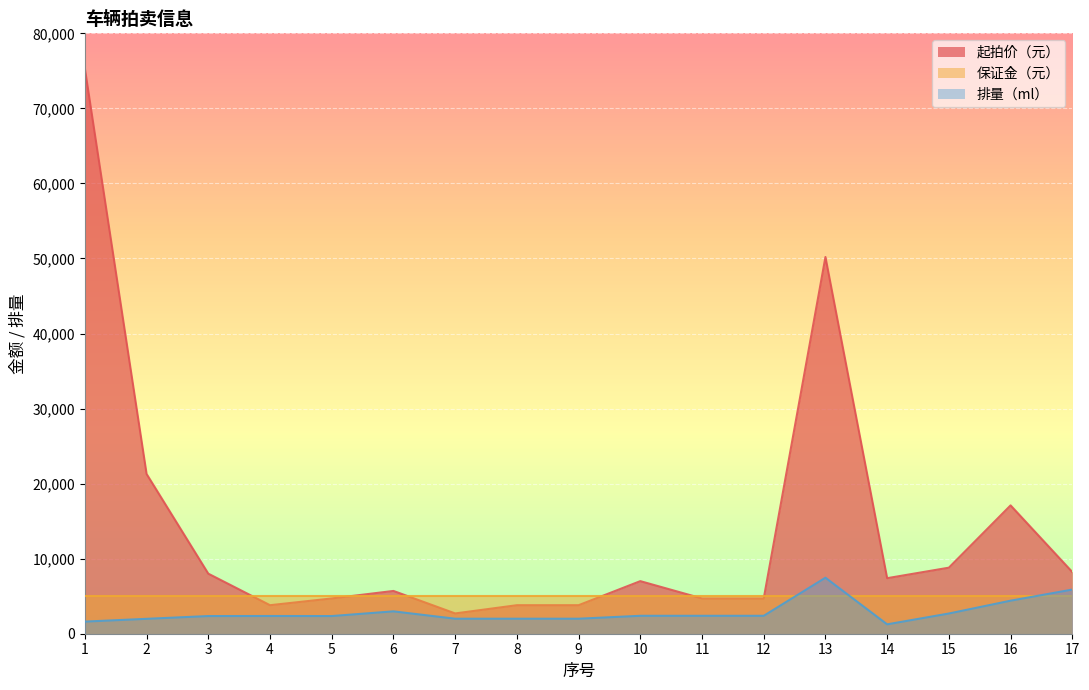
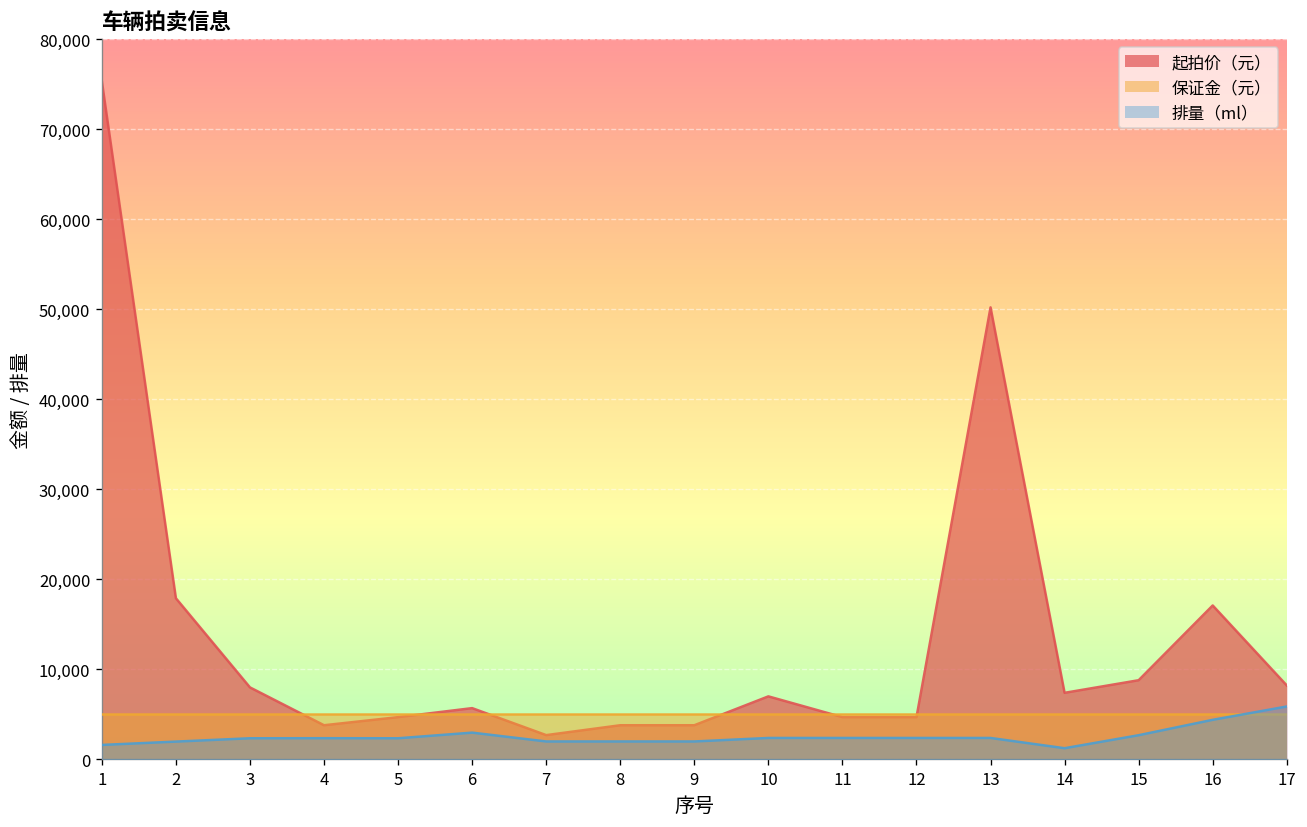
起拍价（元）, 2: 21,000 -> 18,000
排量（ml）, 13: 7,000 -> 2,000
